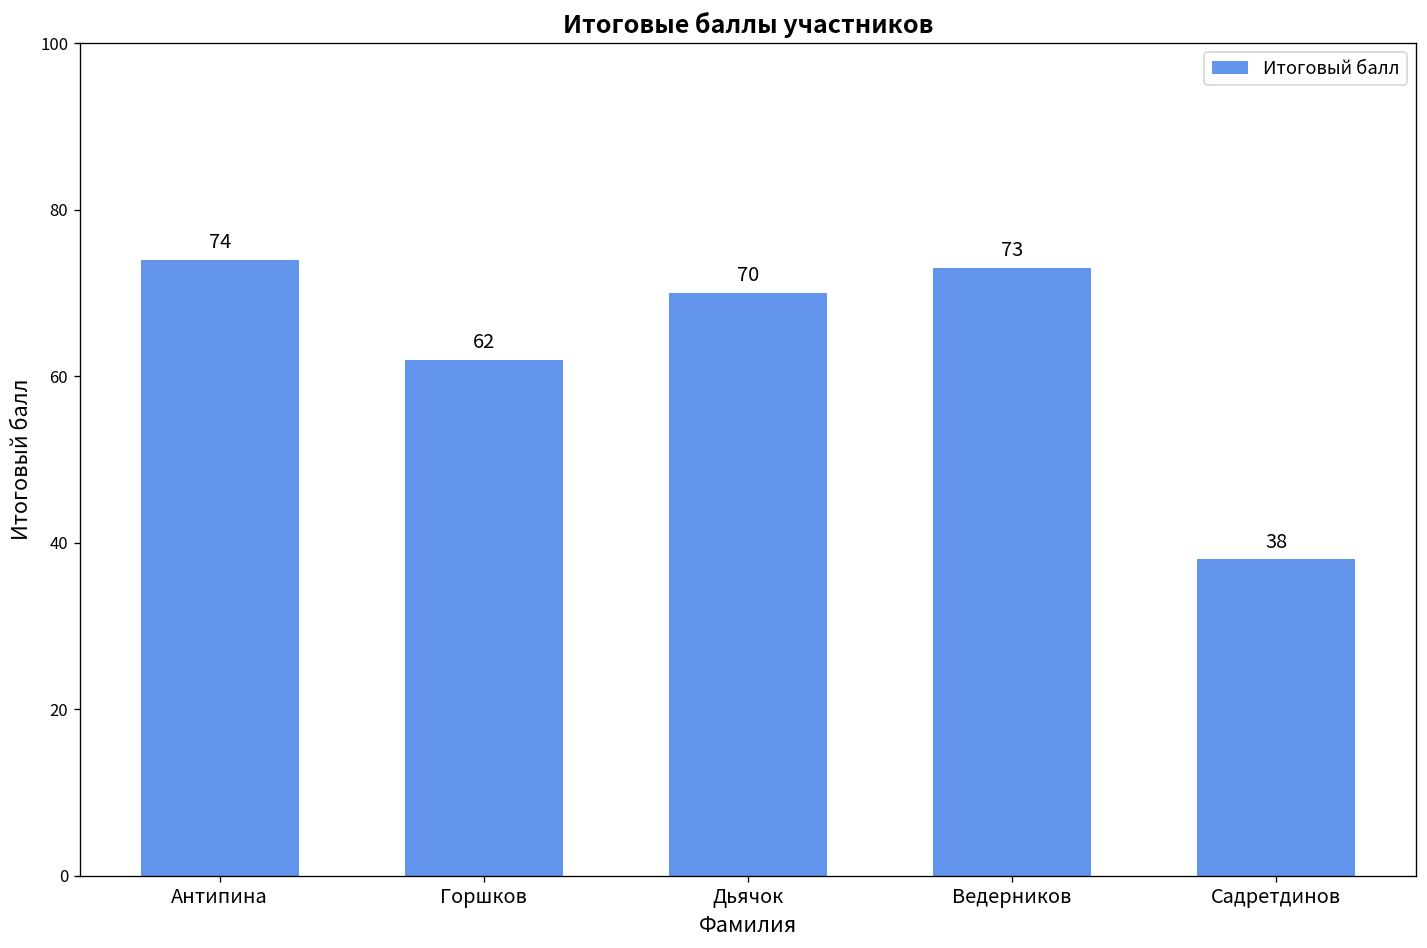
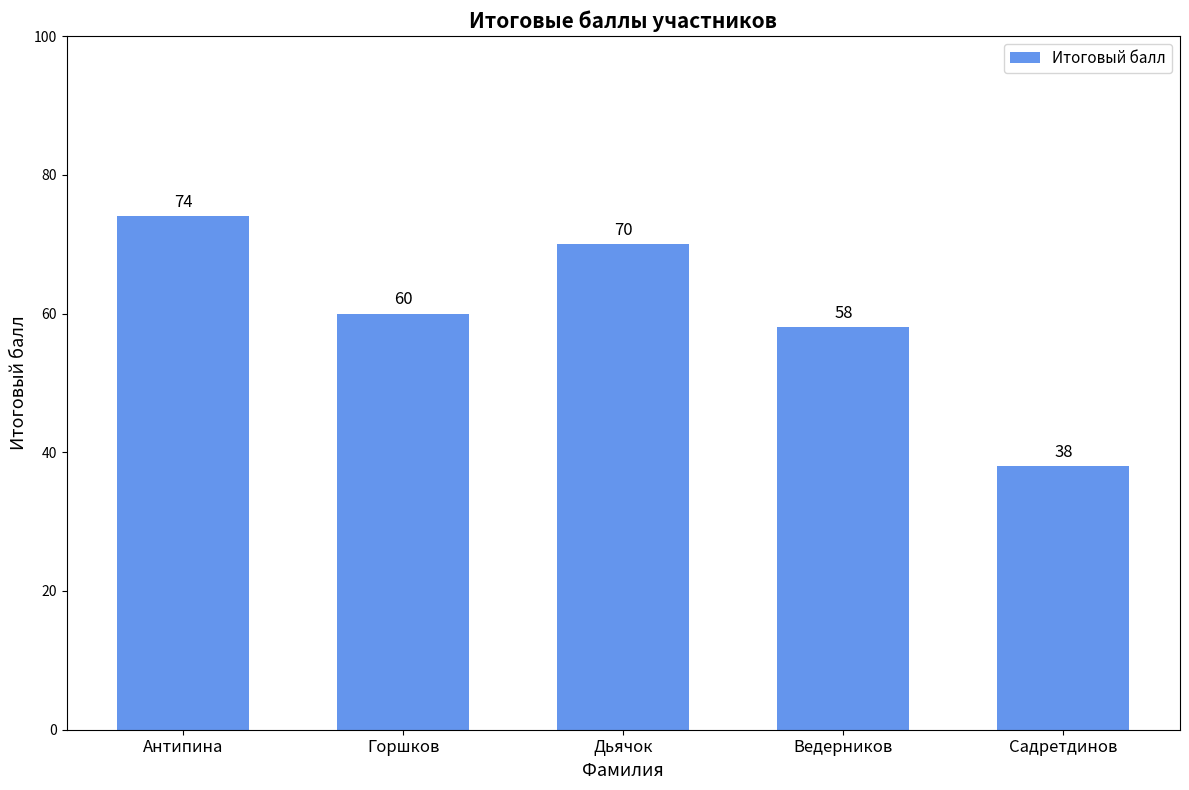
Горшков: 62 -> 60
Ведерников: 73 -> 58
